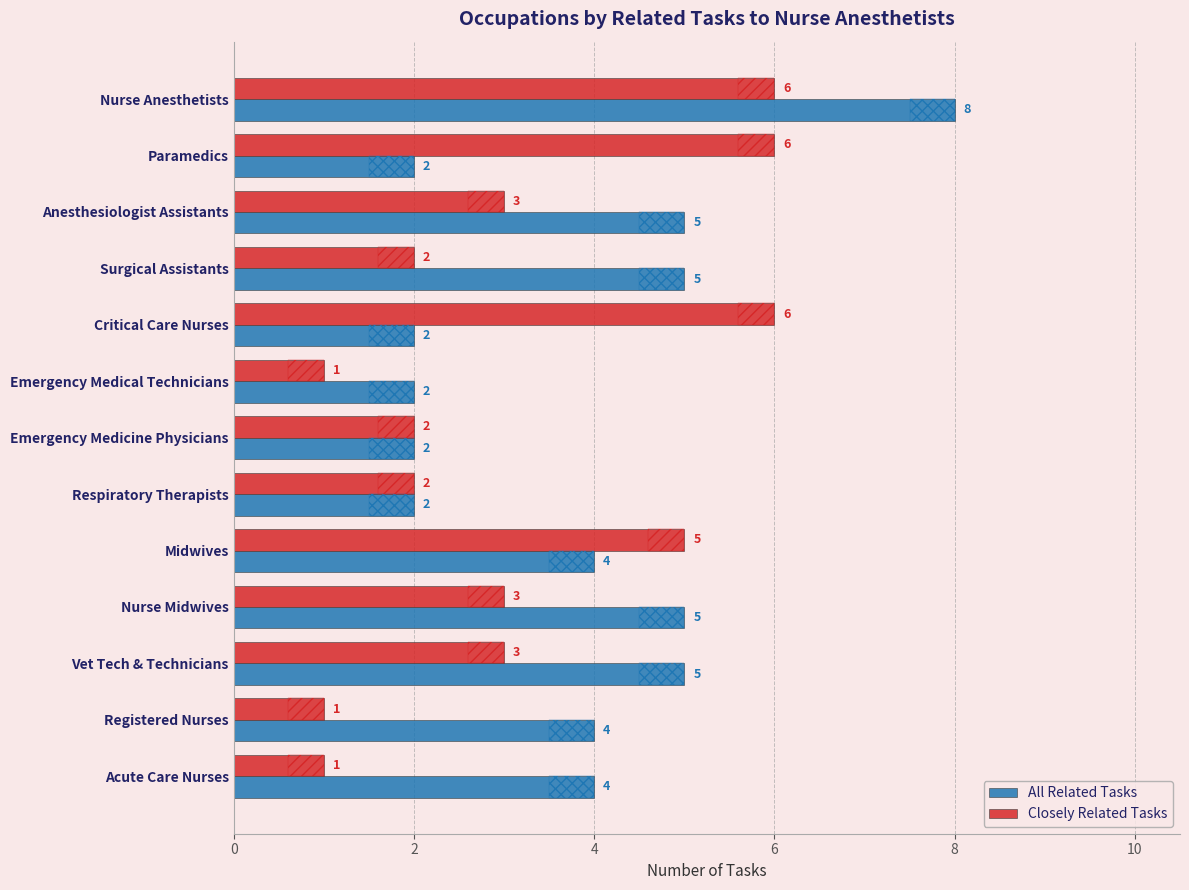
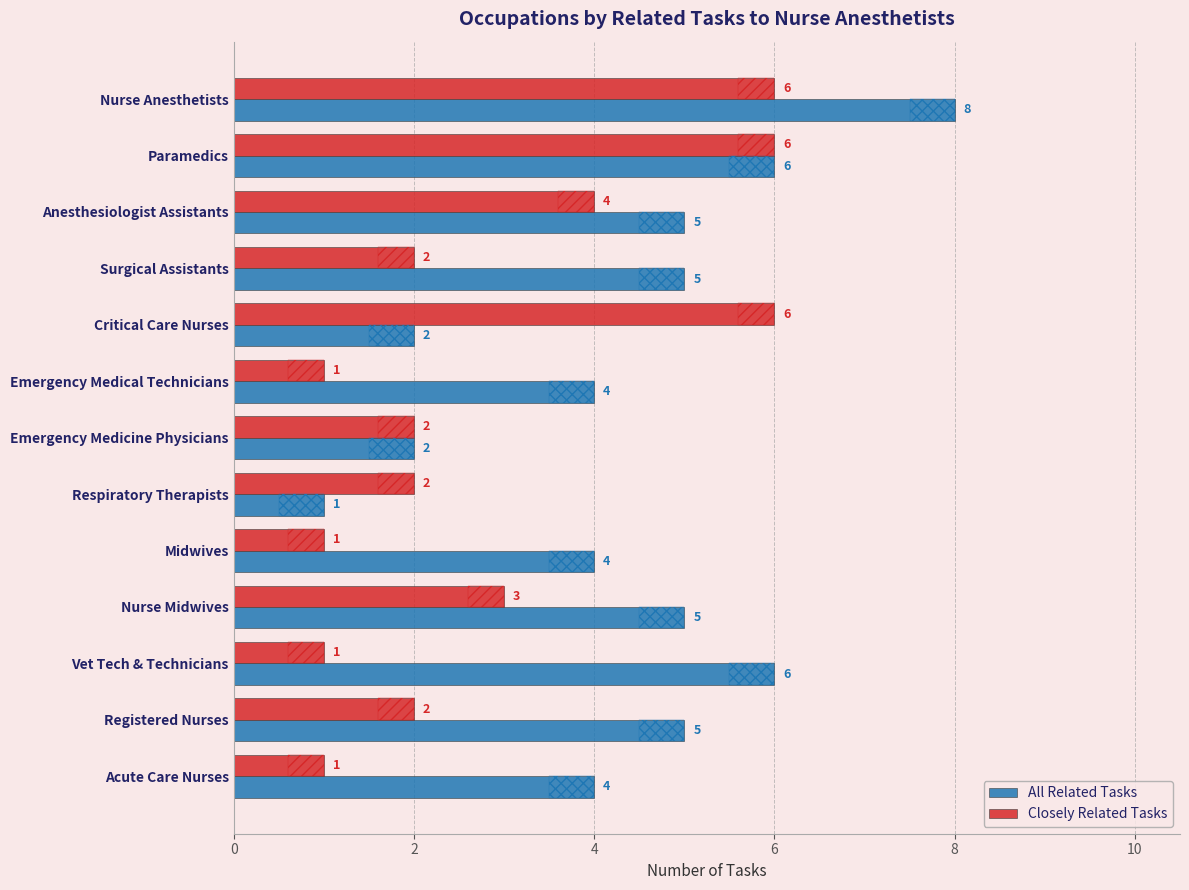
All Related Tasks, Paramedics: 2 -> 6
Closely Related Tasks, Anesthesiologist Assistants: 3 -> 4
All Related Tasks, Emergency Medical Technicians: 2 -> 4
All Related Tasks, Respiratory Therapists: 2 -> 1
Closely Related Tasks, Midwives: 5 -> 1
Closely Related Tasks, Vet Tech & Technicians: 3 -> 1
All Related Tasks, Vet Tech & Technicians: 5 -> 6
Closely Related Tasks, Registered Nurses: 1 -> 2
All Related Tasks, Registered Nurses: 4 -> 5
